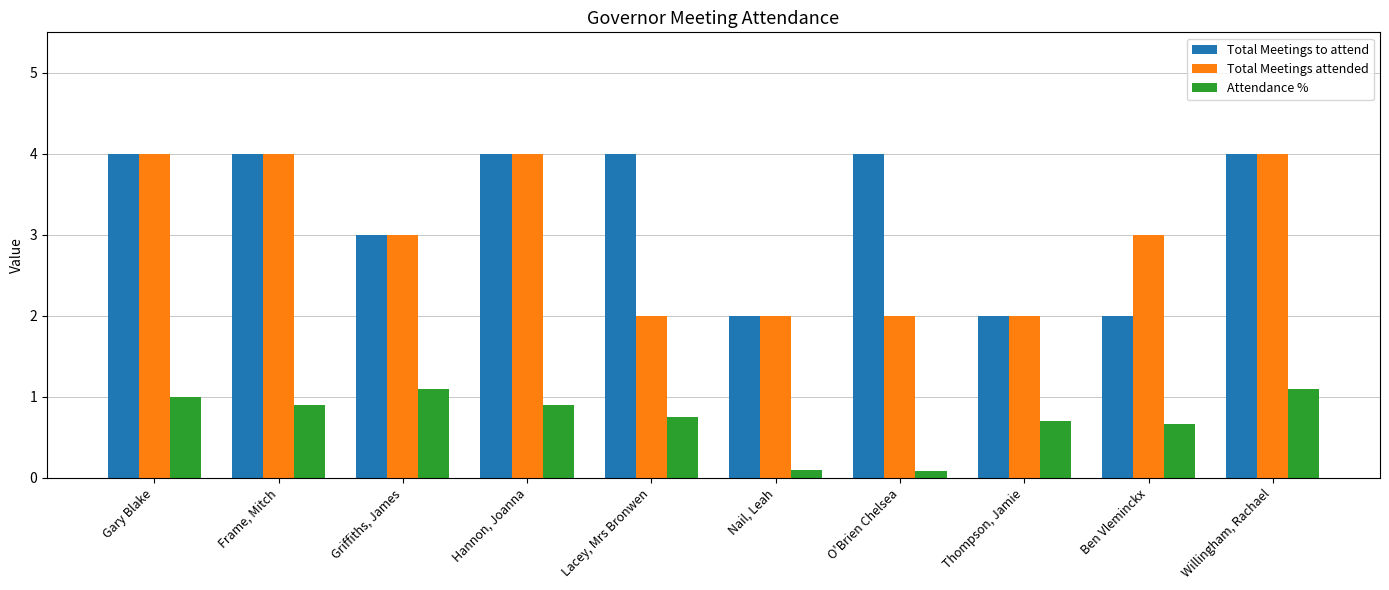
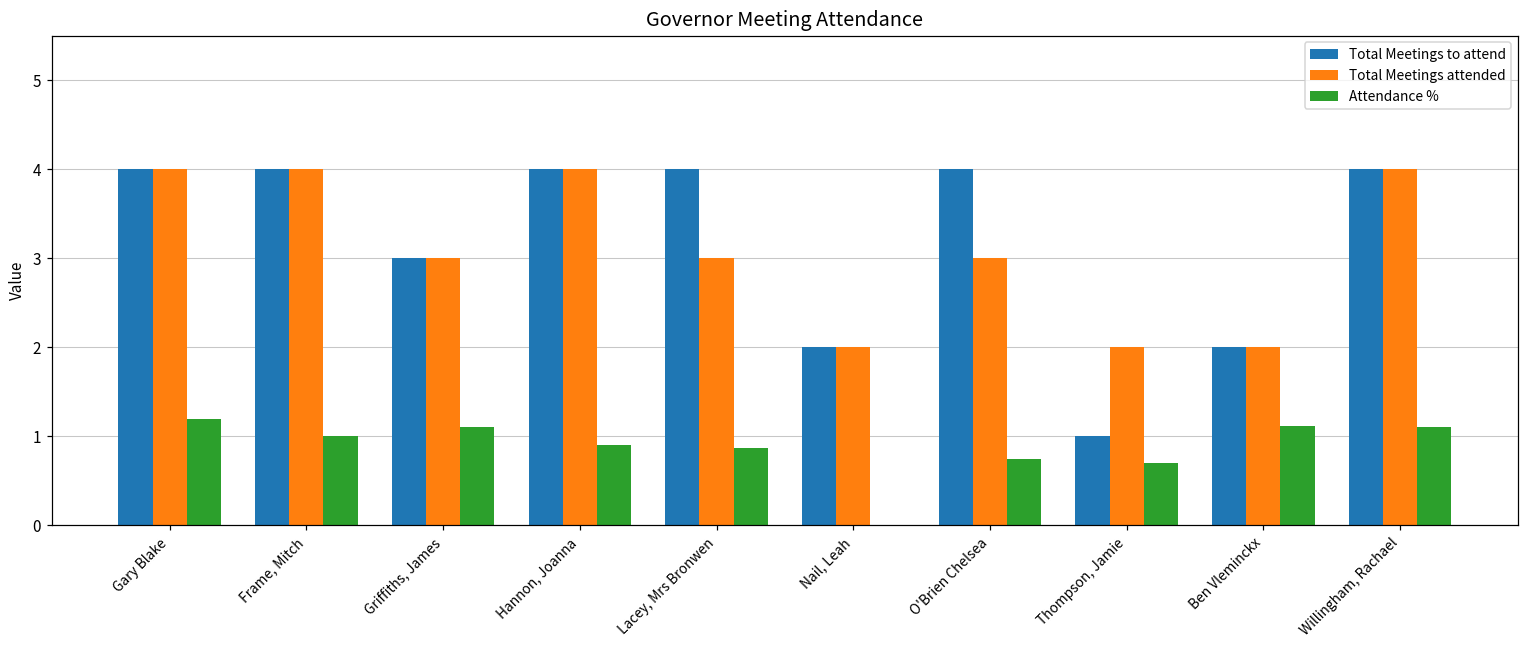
Attendance %, Gary Blake: 1.0 -> 1.2
Attendance %, Frame, Mitch: 0.9 -> 1.0
Total Meetings attended, Lacey, Mrs Bronwen: 2 -> 3
Attendance %, Lacey, Mrs Bronwen: 0.8 -> 0.9
Attendance %, Nail, Leah: 0.1 -> 0.0
Total Meetings attended, O'Brien Chelsea: 2 -> 3
Attendance %, O'Brien Chelsea: 0.1 -> 0.8
Total Meetings to attend, Thompson, Jamie: 2 -> 1
Total Meetings attended, Ben Vleminckx: 3 -> 2
Attendance %, Ben Vleminckx: 0.7 -> 1.1
